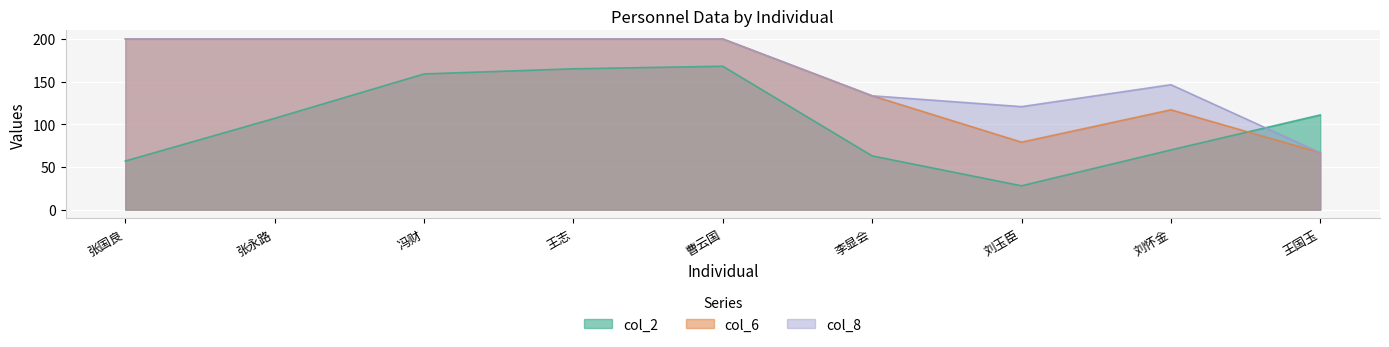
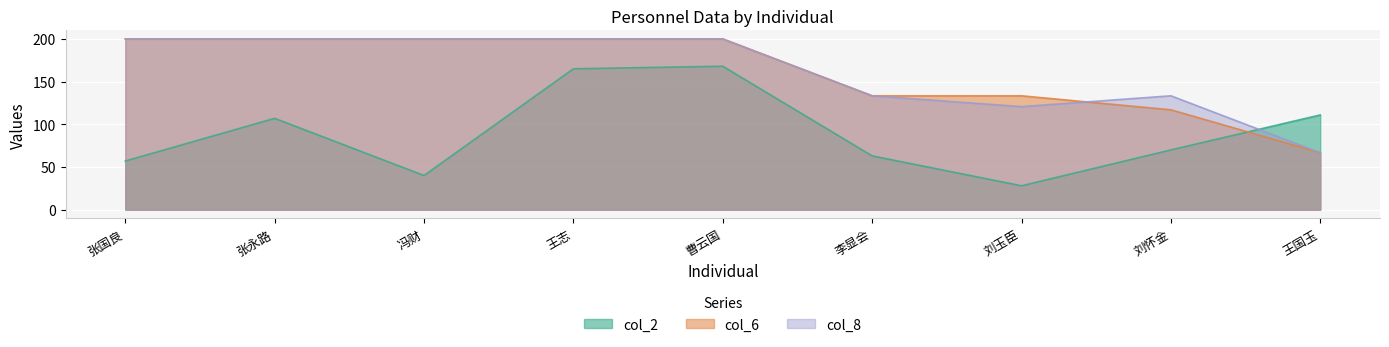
col_2, 冯财: 160 -> 40
col_6, 刘玉臣: 80 -> 130
col_8, 刘怀金: 150 -> 130
